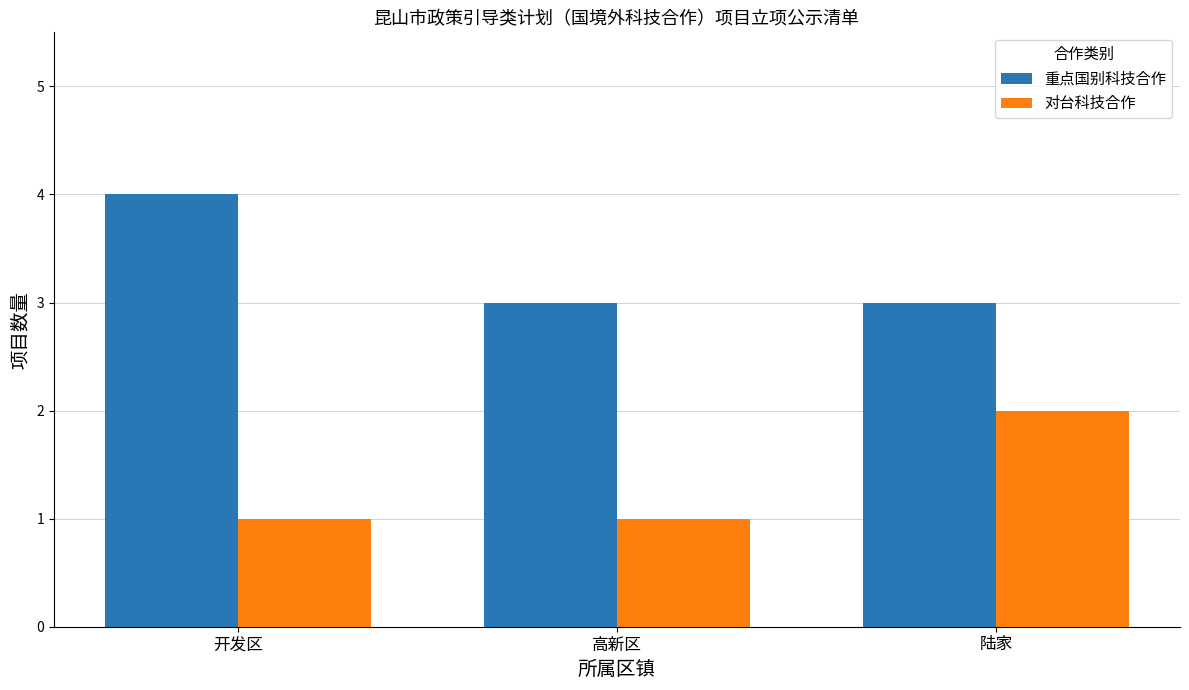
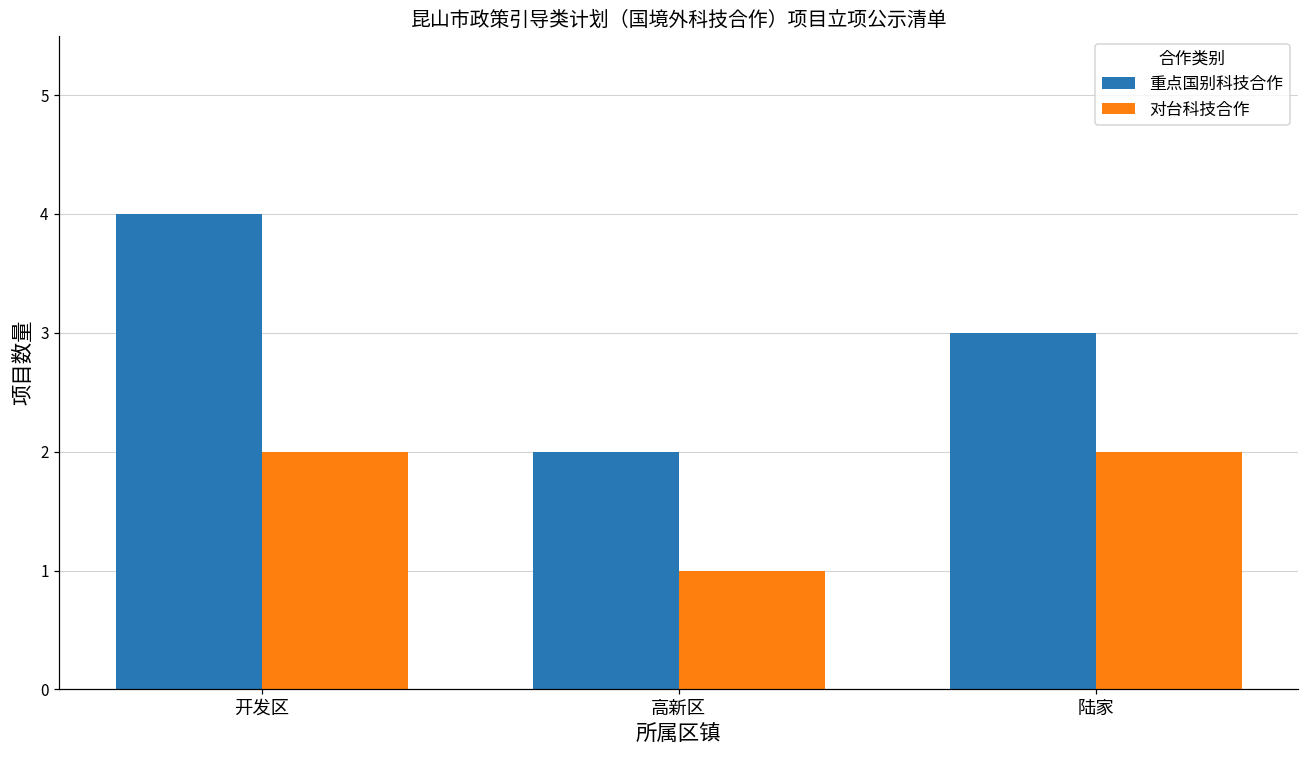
对台科技合作, 开发区: 1 -> 2
重点国别科技合作, 高新区: 3 -> 2
